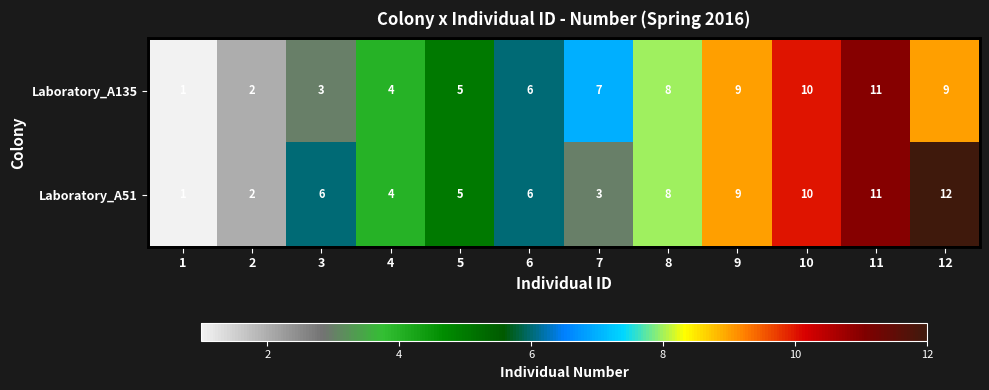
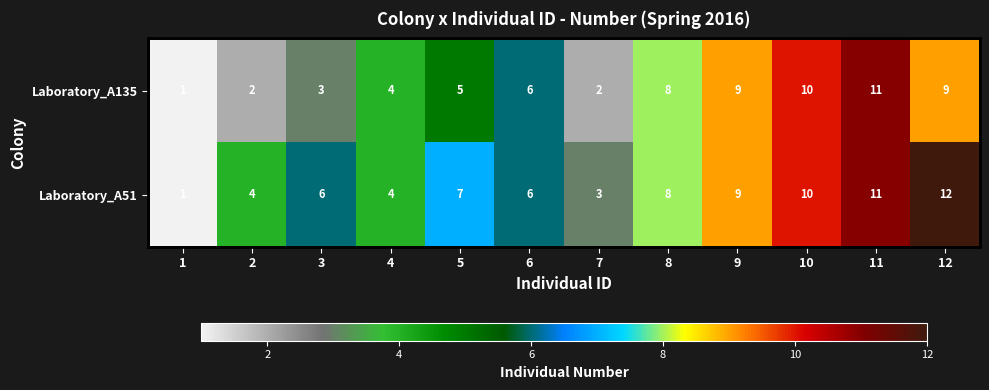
Laboratory_A135, 7: 7 -> 2
Laboratory_A51, 2: 2 -> 4
Laboratory_A51, 5: 5 -> 7
